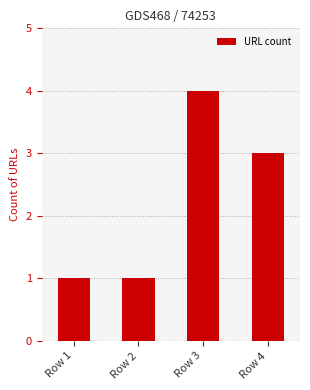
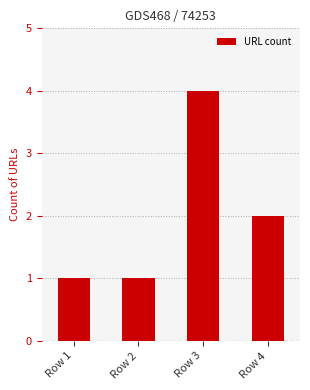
Row 4: 3 -> 2
